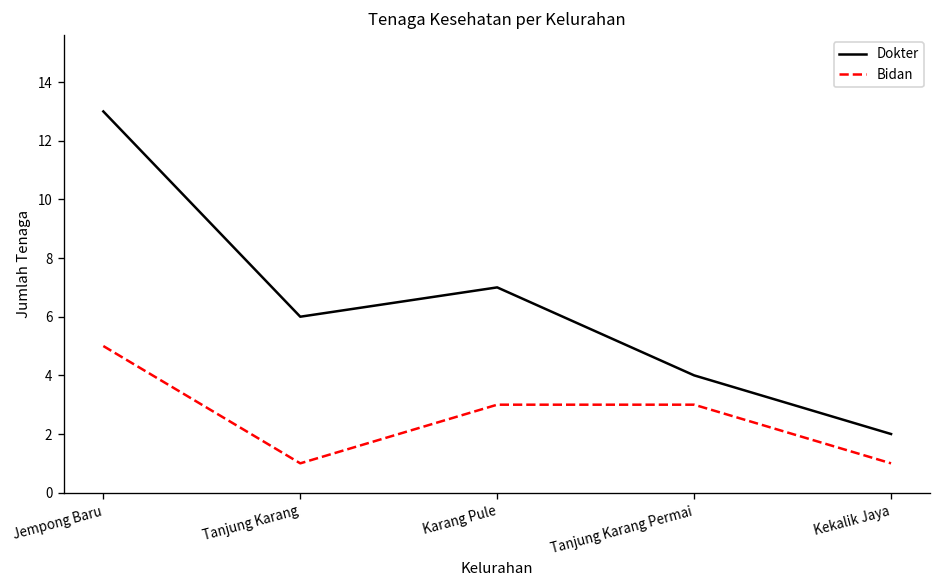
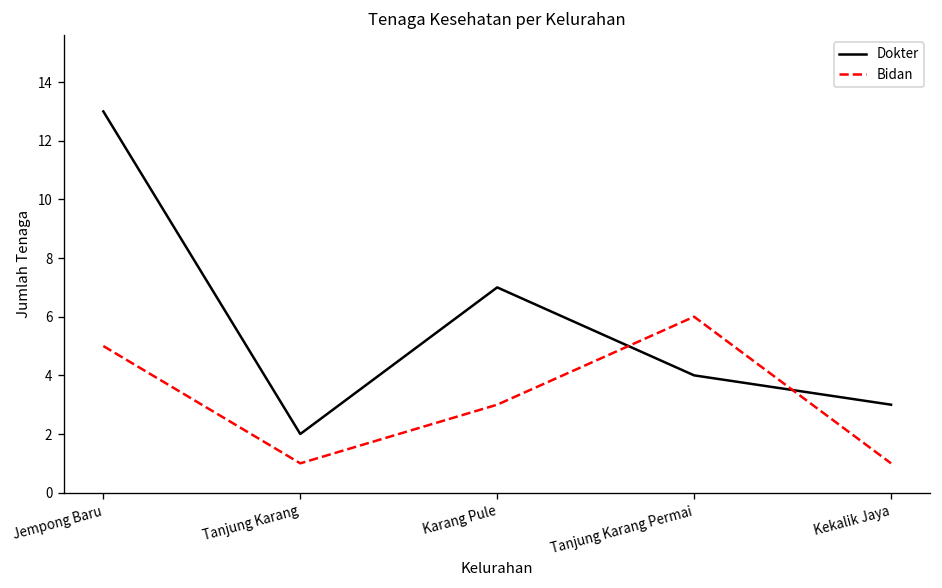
Dokter, Tanjung Karang: 6 -> 2
Bidan, Tanjung Karang Permai: 3 -> 6
Dokter, Kekalik Jaya: 2 -> 3
